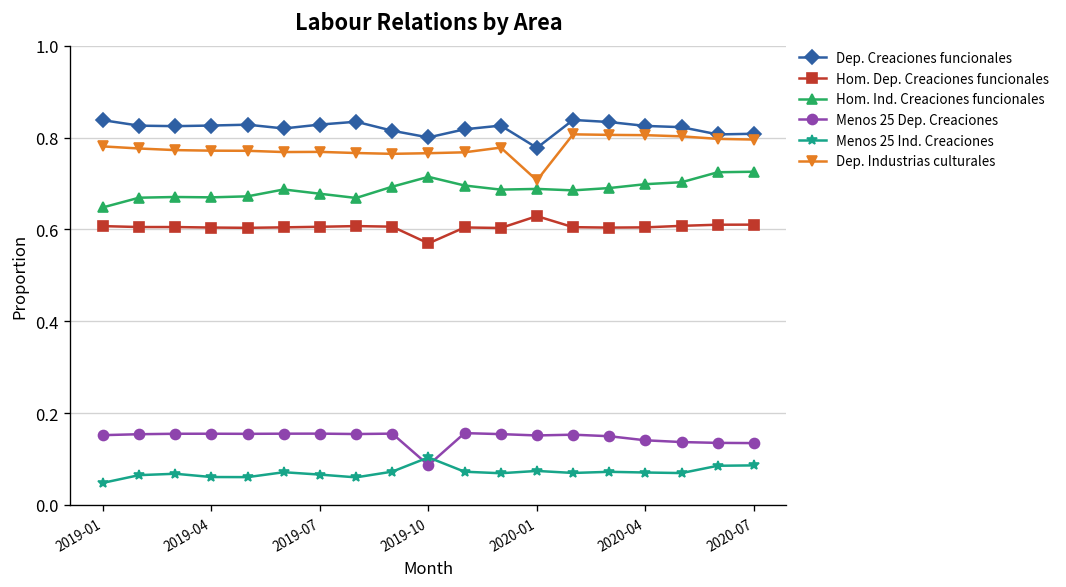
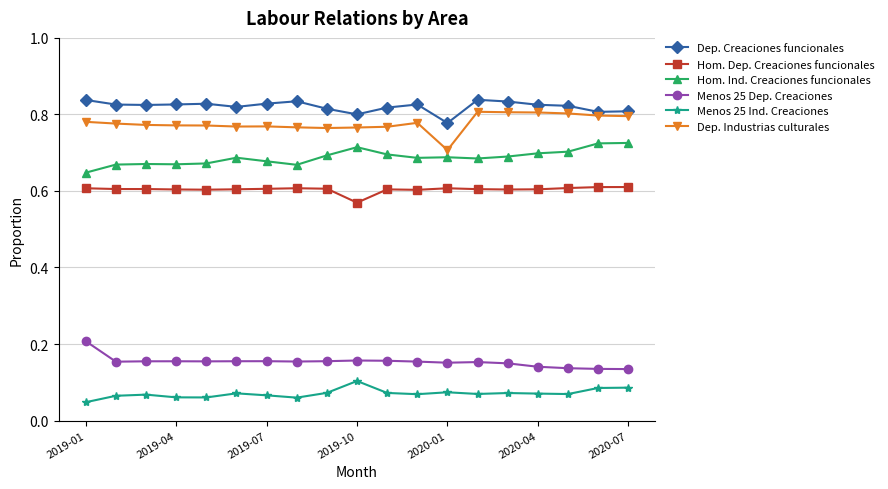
Menos 25 Dep. Creaciones, 2019-01: 0.15 -> 0.21
Menos 25 Dep. Creaciones, 2019-10: 0.09 -> 0.16
Hom. Dep. Creaciones funcionales, 2020-01: 0.63 -> 0.61
